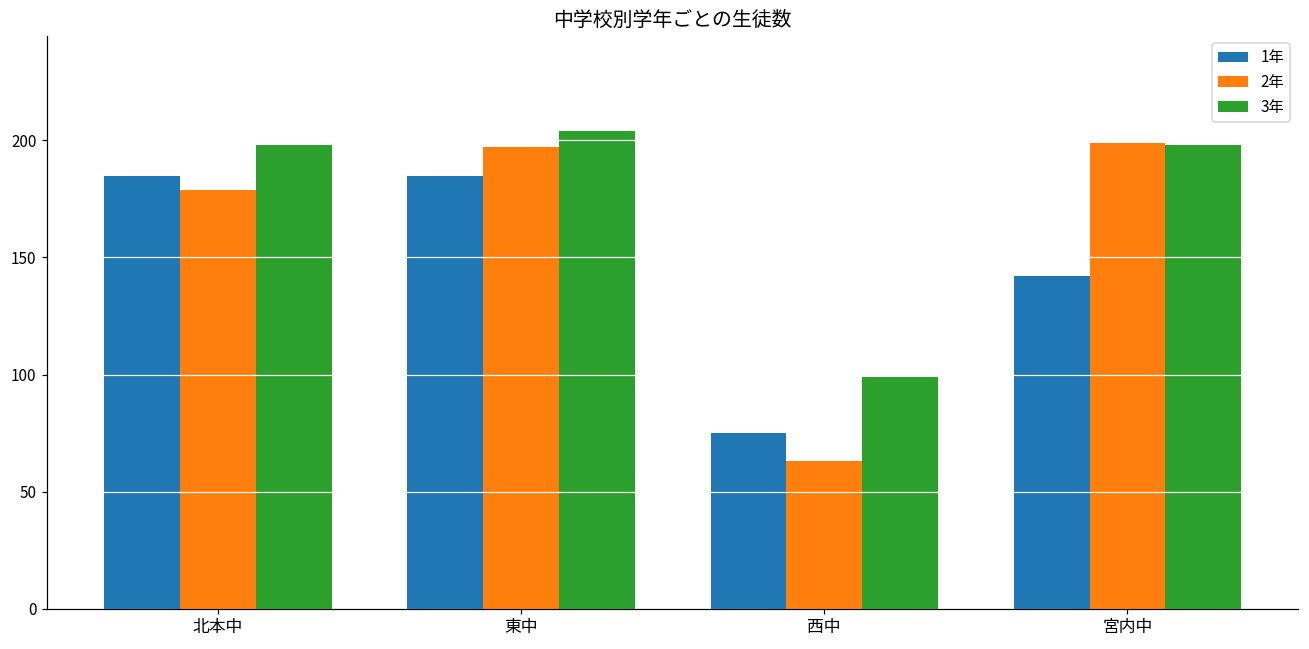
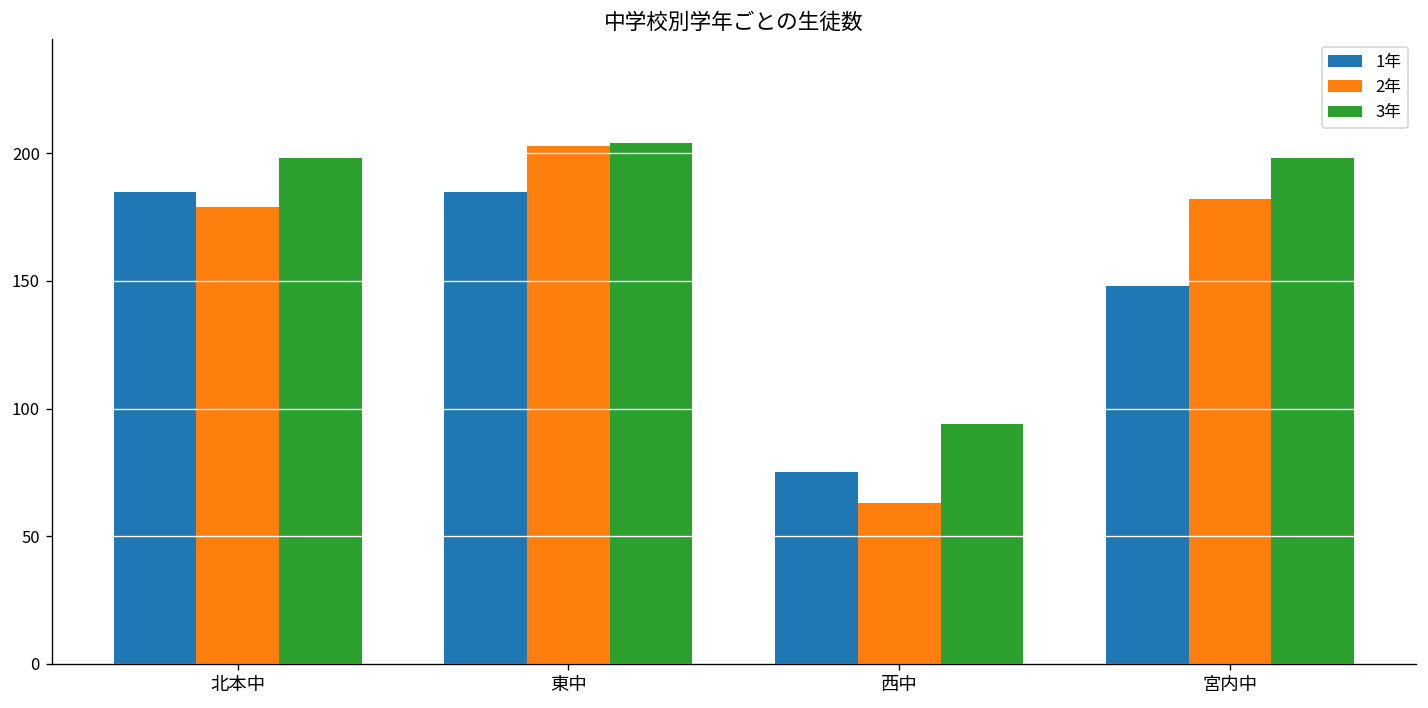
2年, 東中: 197 -> 203
3年, 西中: 99 -> 94
1年, 宮内中: 142 -> 148
2年, 宮内中: 199 -> 182
